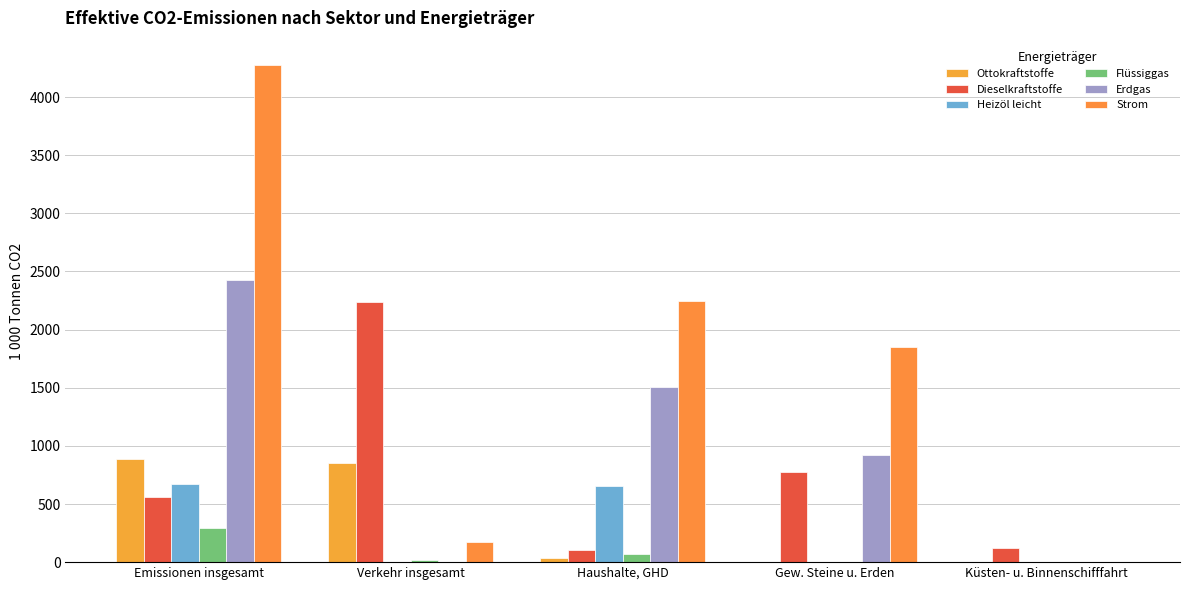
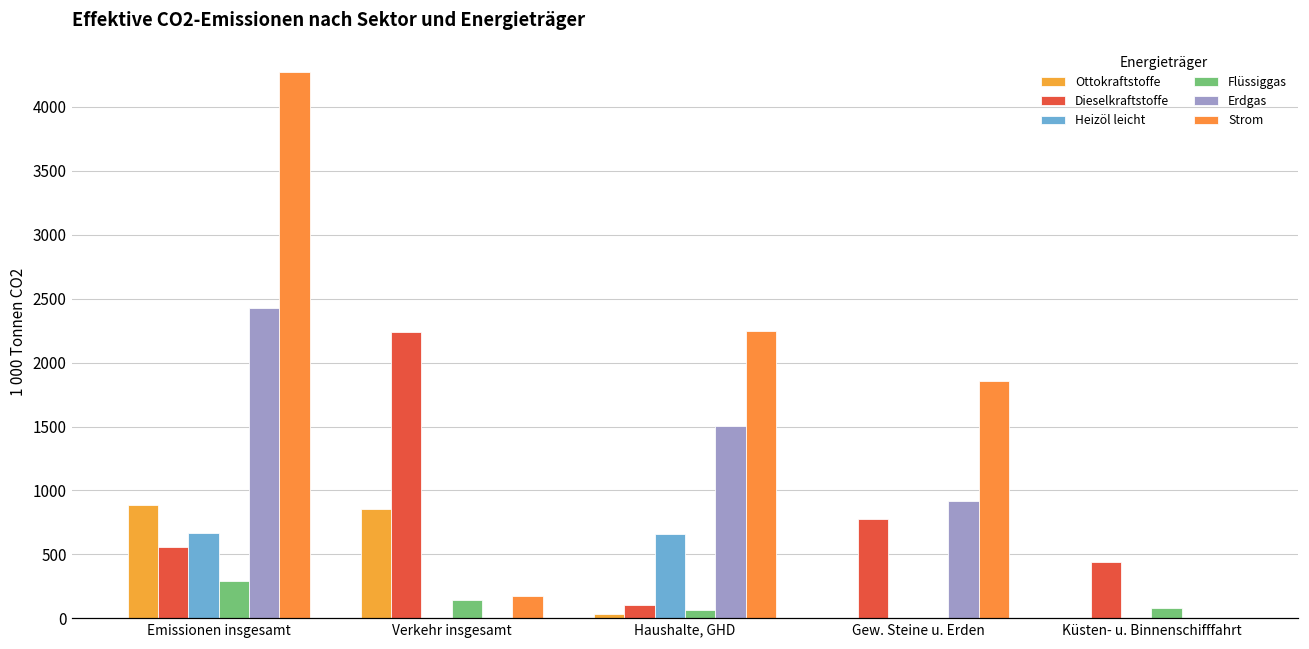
Flüssiggas, Verkehr insgesamt: 20 -> 140
Dieselkraftstoffe, Küsten- u. Binnenschifffahrt: 120 -> 440
Flüssiggas, Küsten- u. Binnenschifffahrt: 0 -> 80
